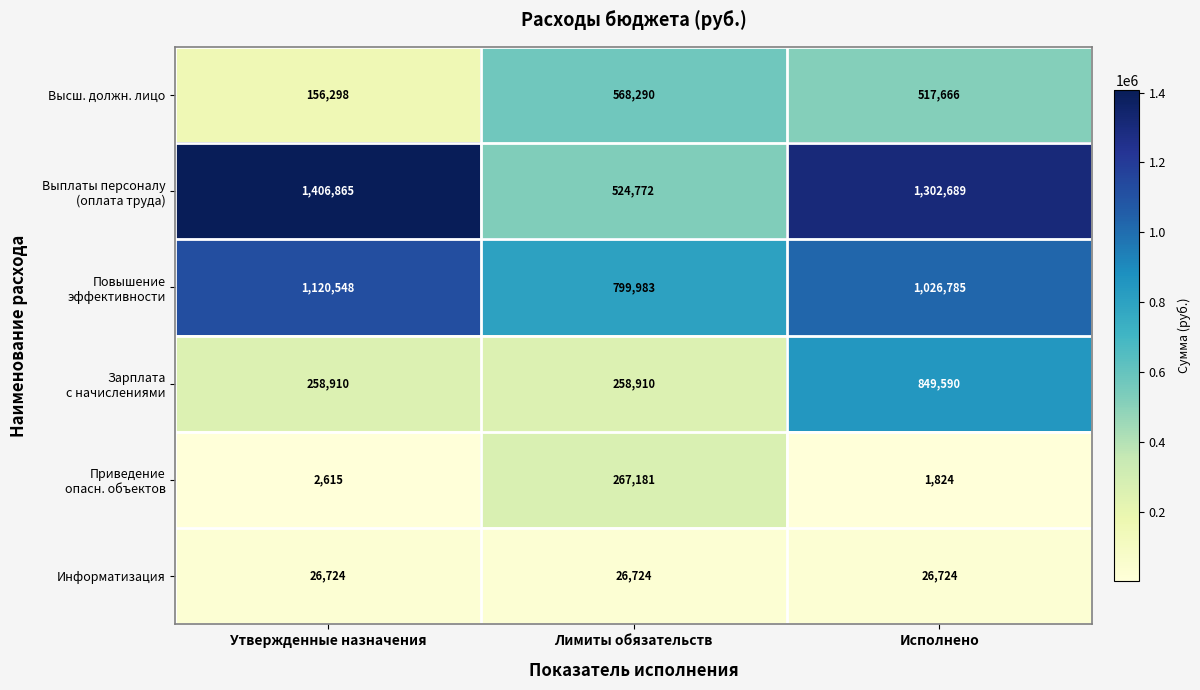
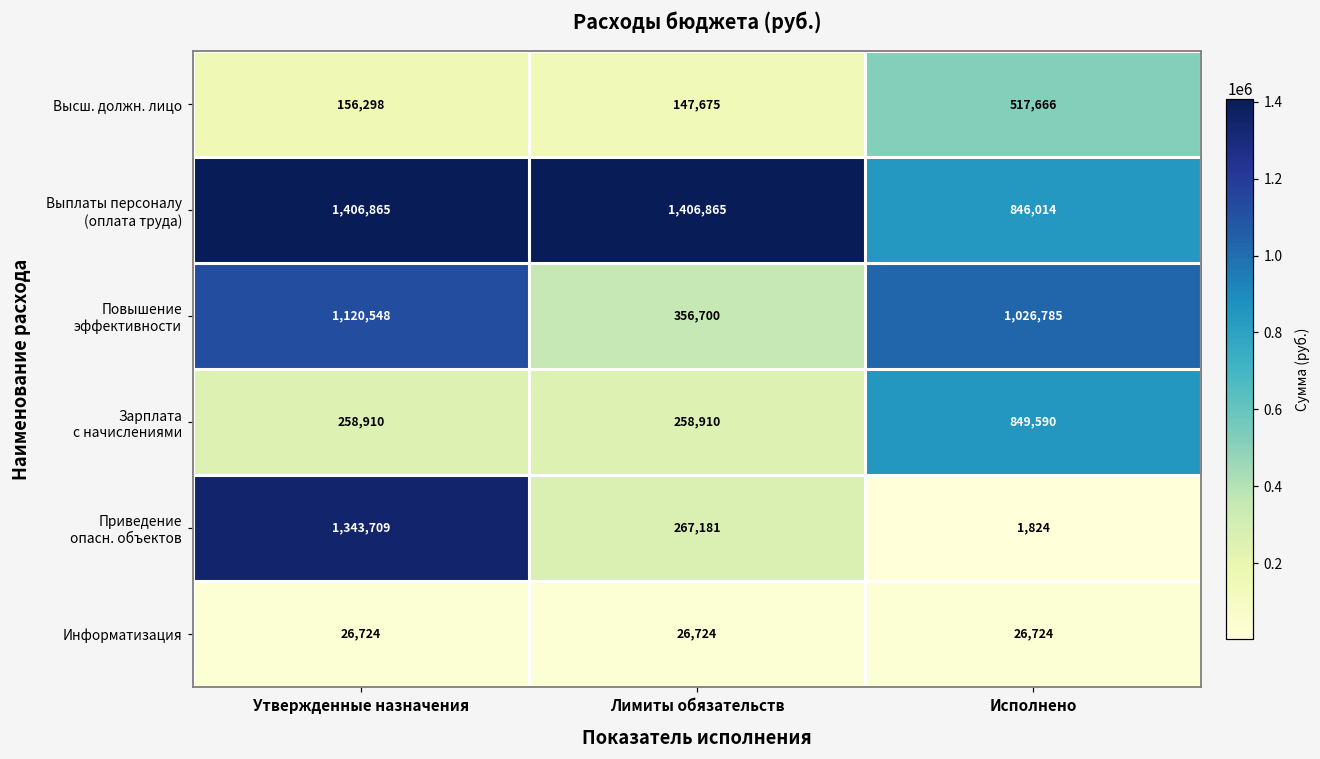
Высш. должн. лицо, Лимиты обязательств: 568,290 -> 147,675
Выплаты персоналу (оплата труда), Лимиты обязательств: 524,772 -> 1,406,865
Выплаты персоналу (оплата труда), Исполнено: 1,302,689 -> 846,014
Повышение эффективности, Лимиты обязательств: 799,983 -> 356,700
Приведение опасн. объектов, Утвержденные назначения: 2,615 -> 1,343,709
